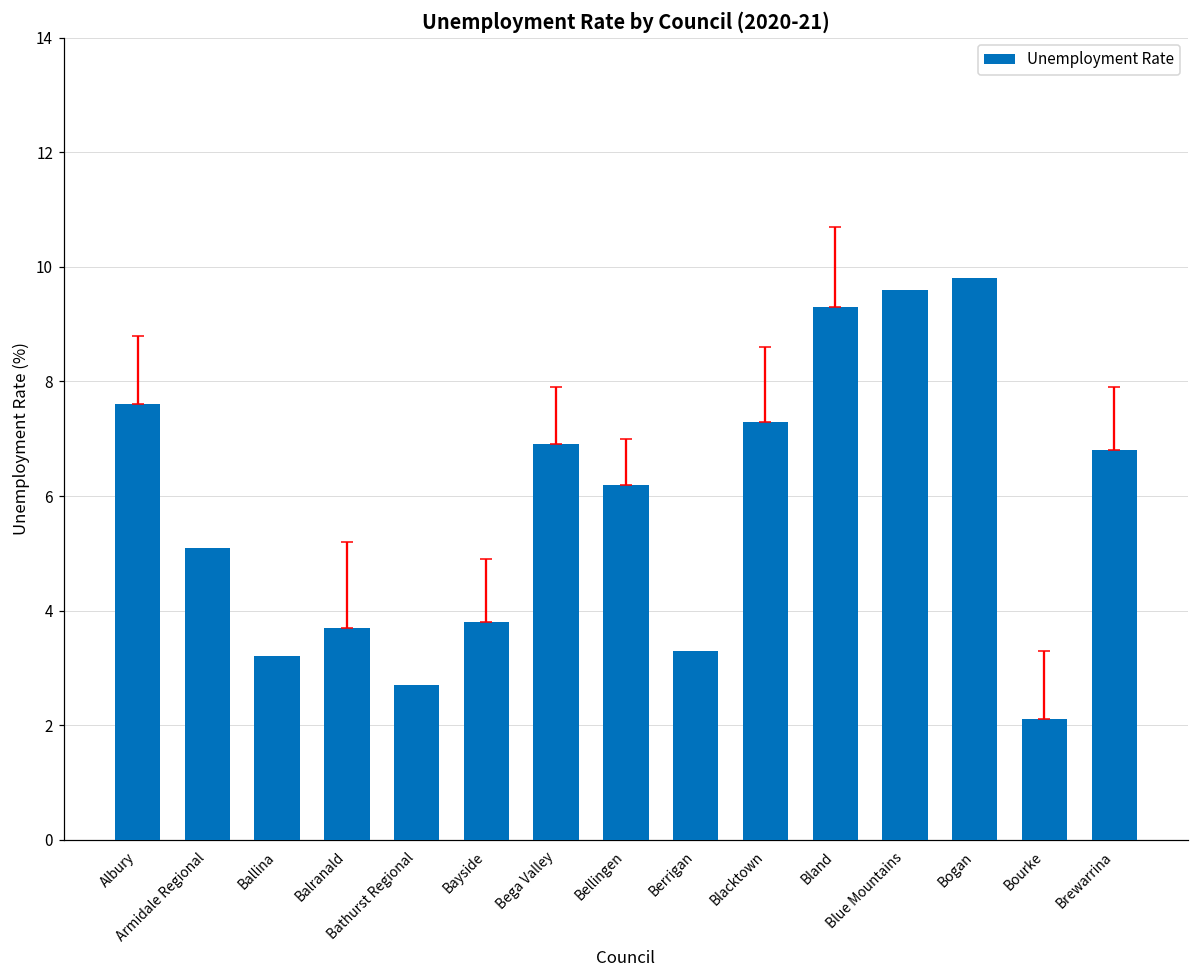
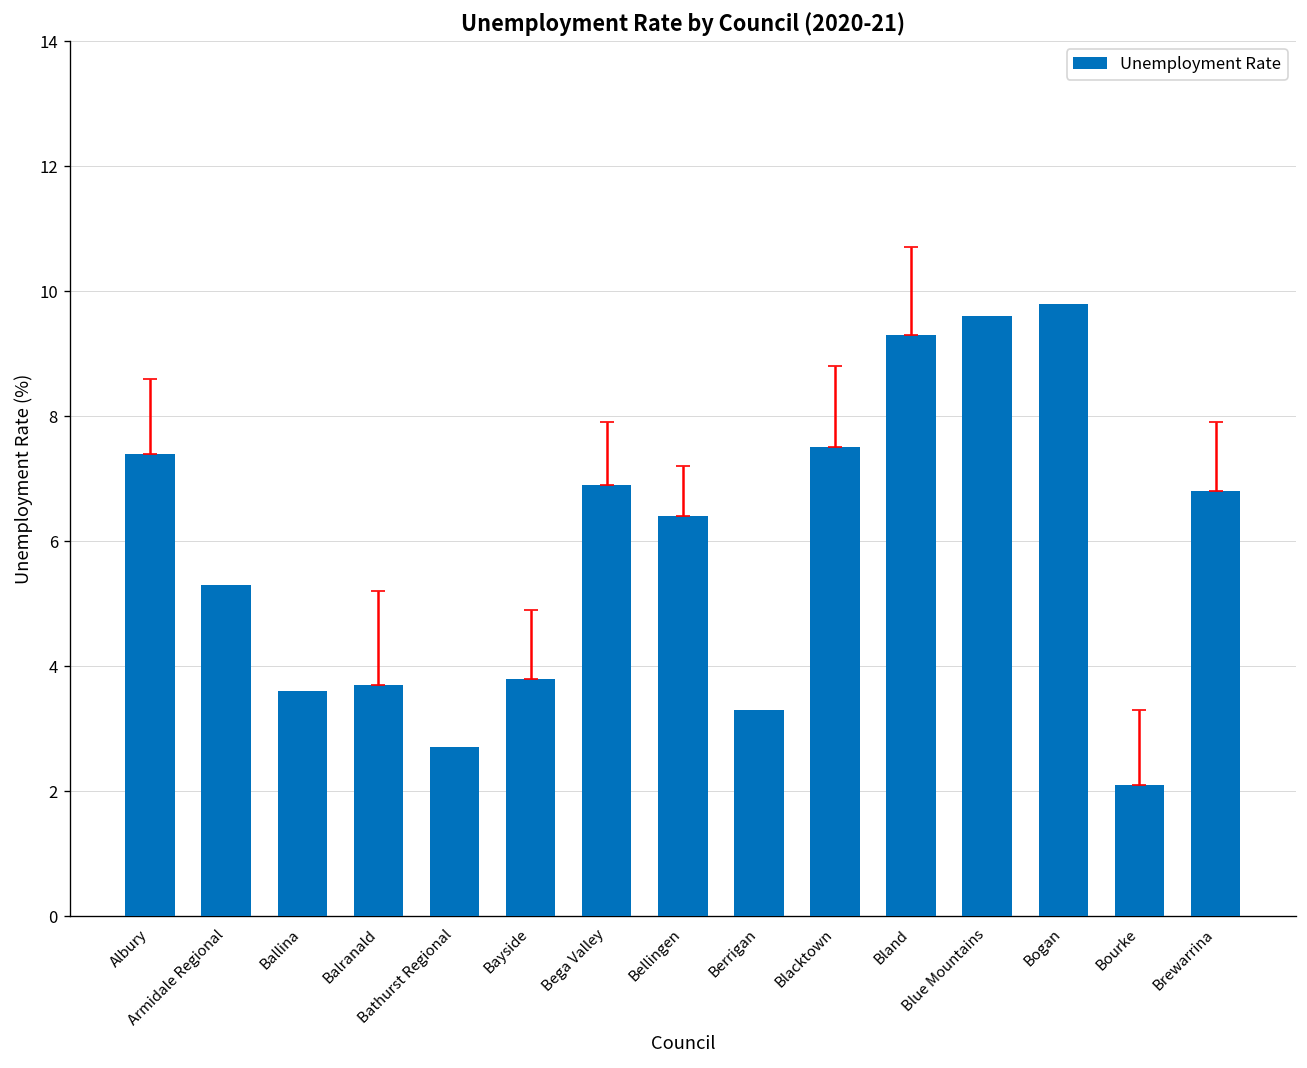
Unemployment Rate, Albury: 7.6 -> 7.4
Unemployment Rate, Armidale Regional: 5.1 -> 5.3
Unemployment Rate, Ballina: 3.2 -> 3.6
Unemployment Rate, Bellingen: 6.2 -> 6.4
Unemployment Rate, Blacktown: 7.3 -> 7.5
